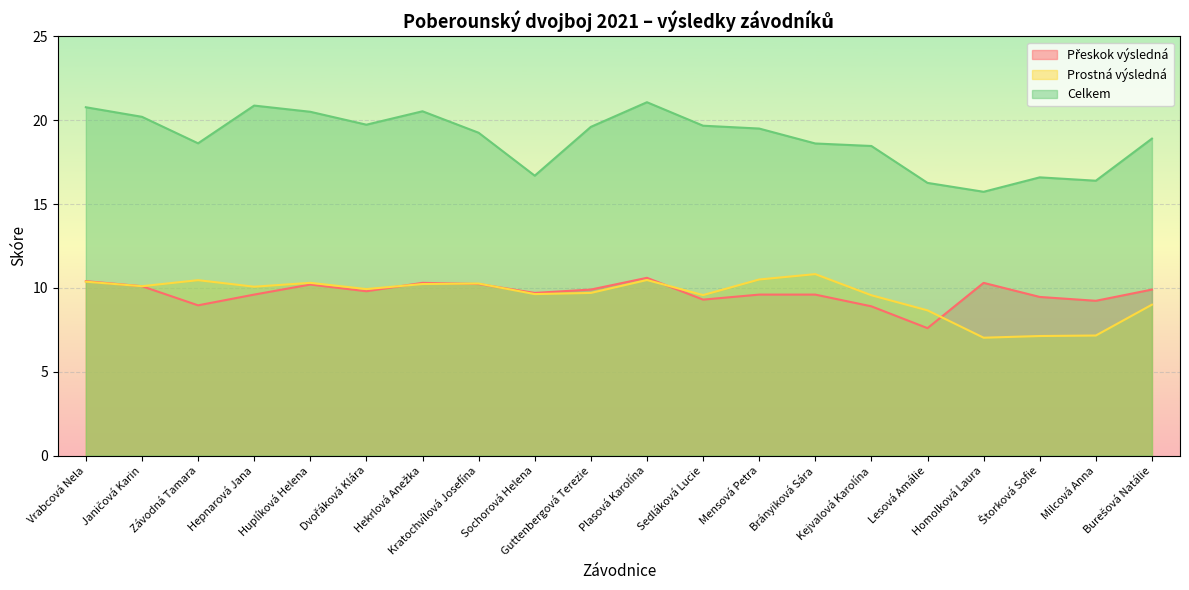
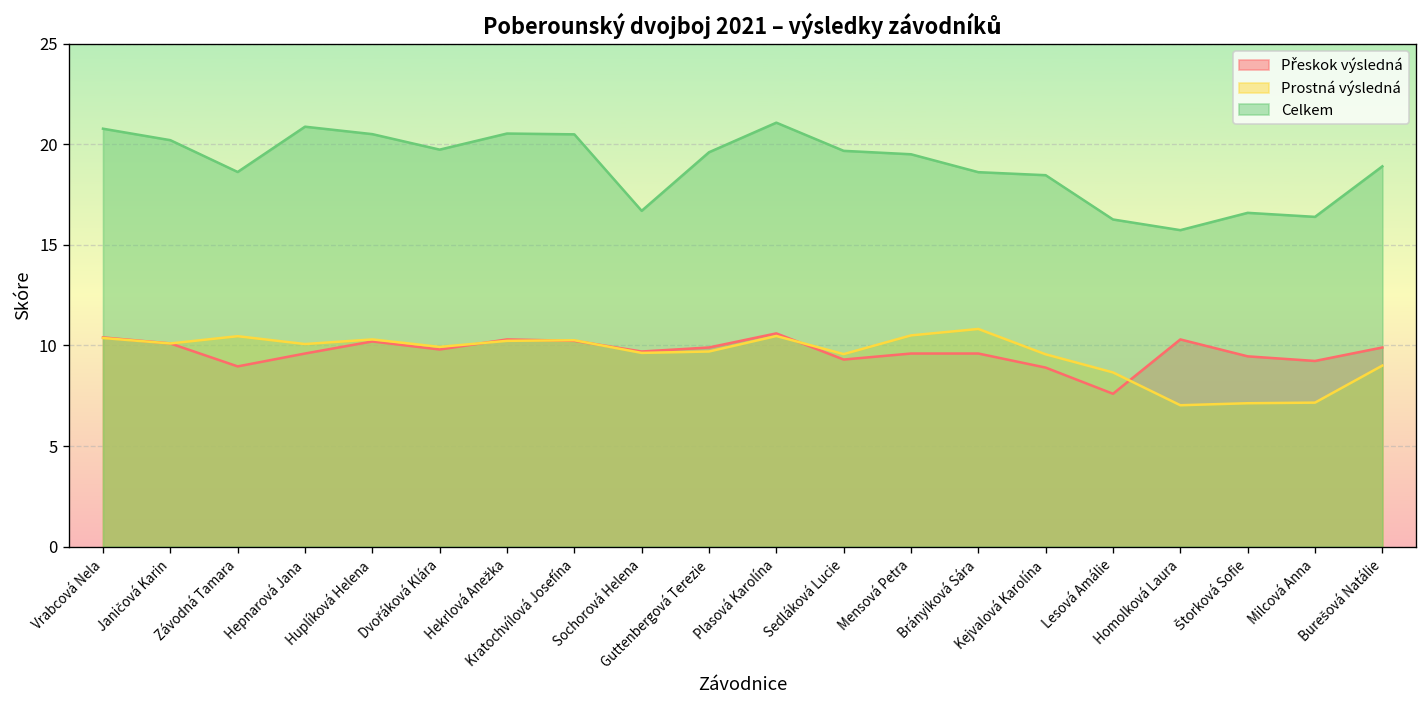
Celkem, Kratochvílová Josefína: 19.3 -> 20.5
